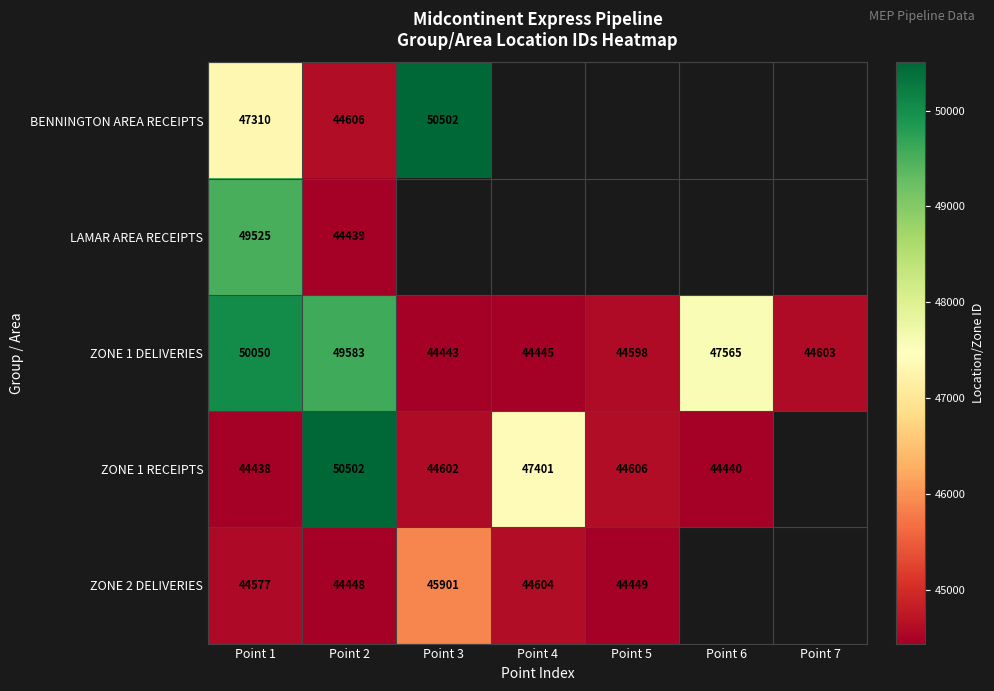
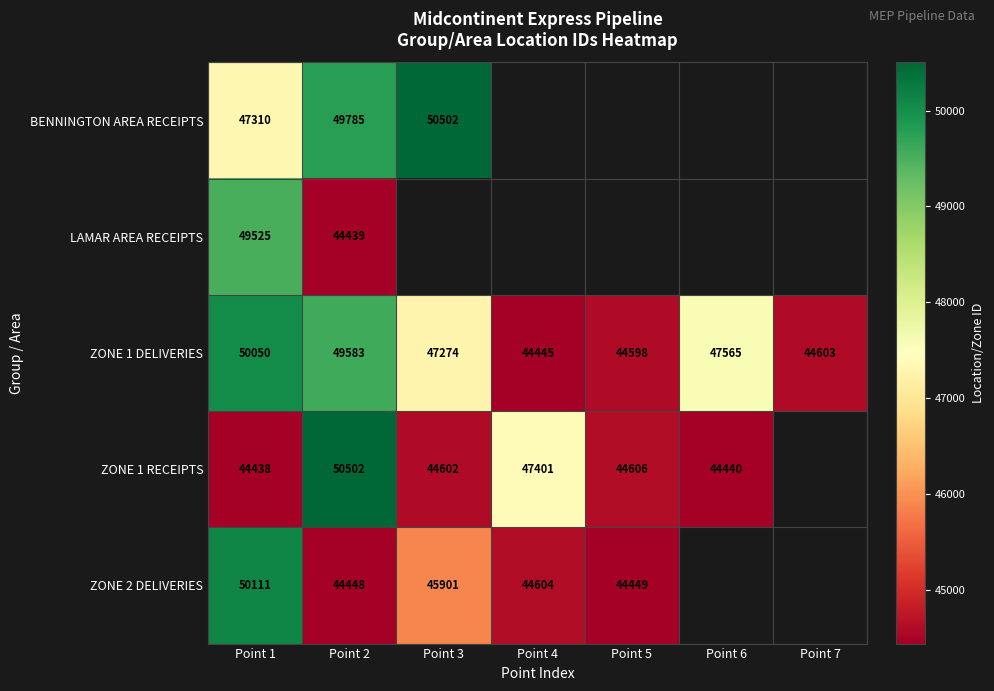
BENNINGTON AREA RECEIPTS, Point 2: 44606 -> 49785
ZONE 1 DELIVERIES, Point 3: 44443 -> 47274
ZONE 2 DELIVERIES, Point 1: 44577 -> 50111
